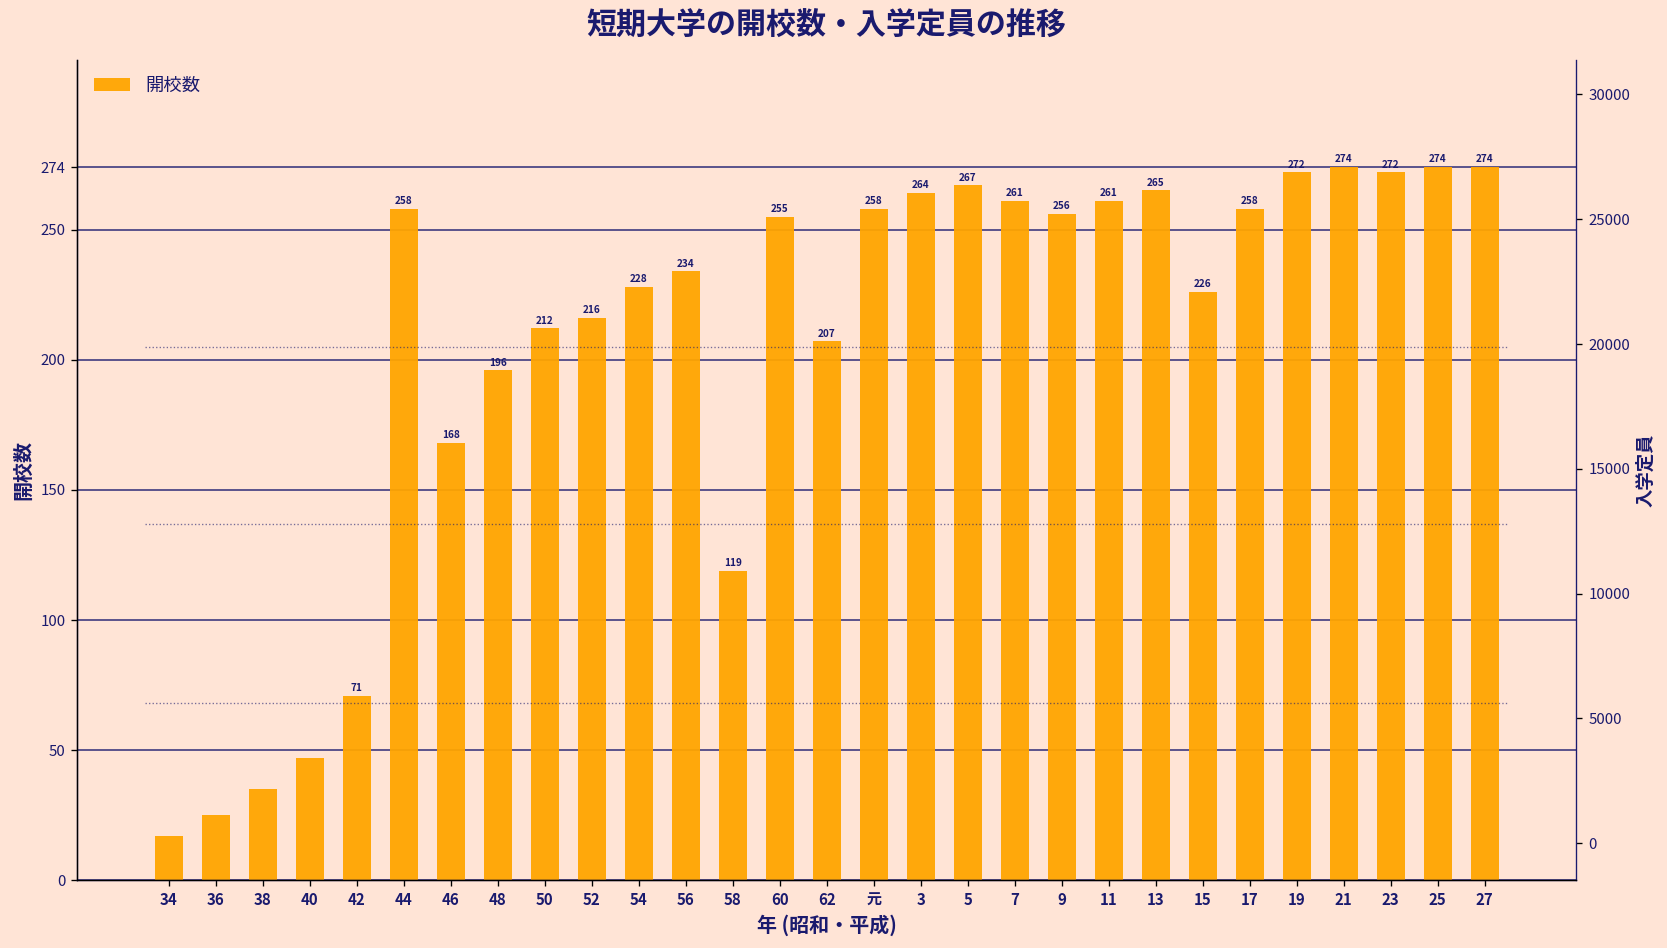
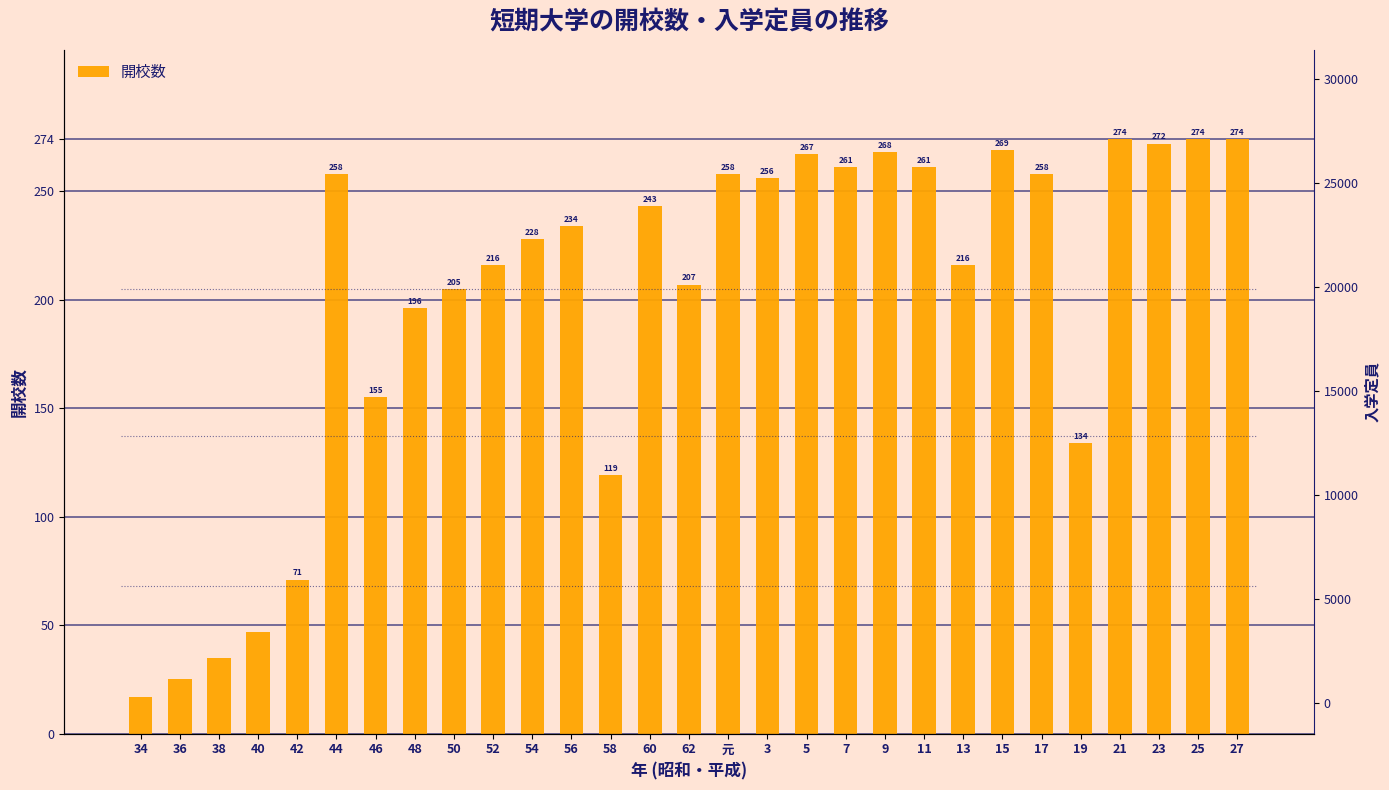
開校数, 46: 168 -> 155
開校数, 50: 212 -> 205
開校数, 60: 255 -> 243
開校数, 3: 264 -> 256
開校数, 9: 256 -> 268
開校数, 13: 265 -> 216
開校数, 15: 226 -> 269
開校数, 19: 272 -> 134
